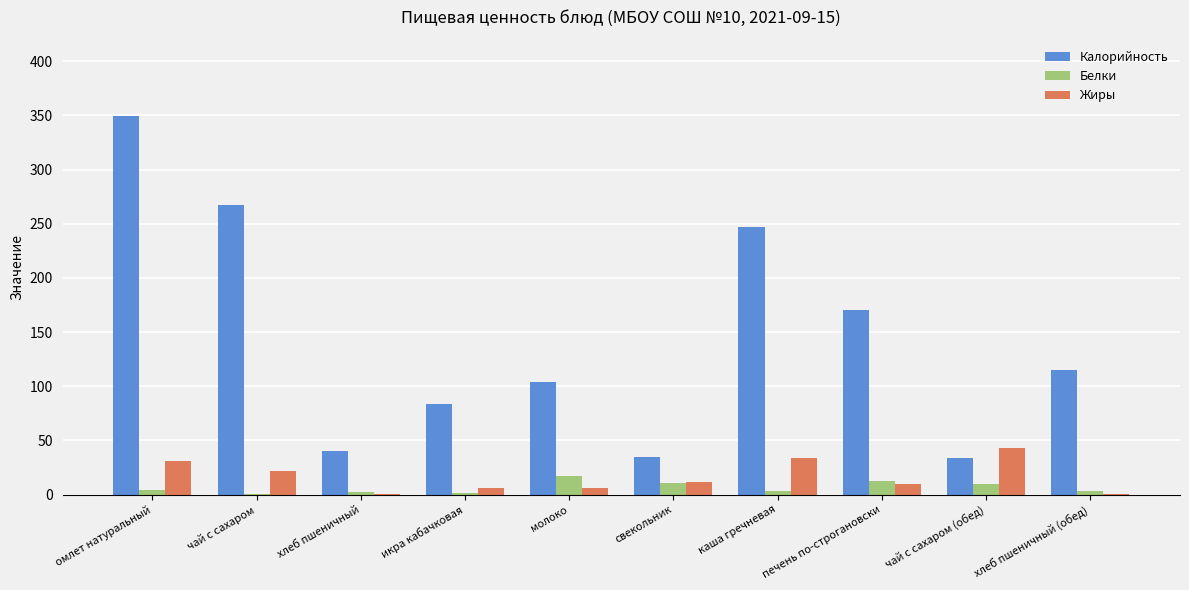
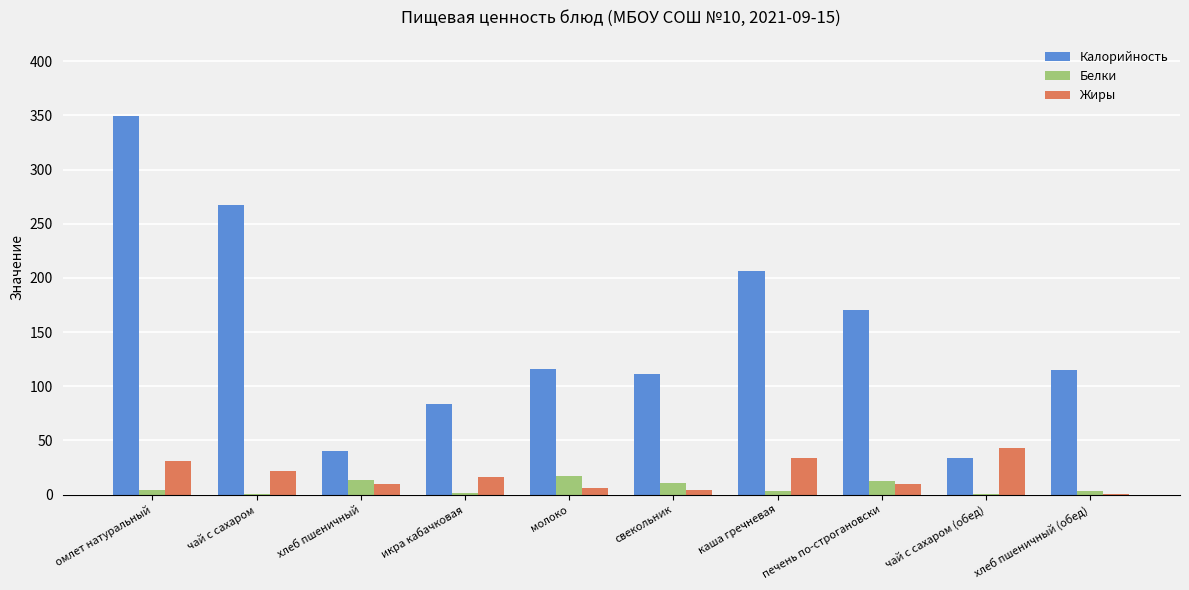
Белки, хлеб пшеничный: 2 -> 13
Жиры, хлеб пшеничный: 0 -> 10
Жиры, икра кабачковая: 6 -> 16
Калорийность, молоко: 104 -> 116
Калорийность, свекольник: 34 -> 111
Жиры, свекольник: 12 -> 4
Калорийность, каша гречневая: 247 -> 206
Белки, чай с сахаром (обед): 10 -> 0
